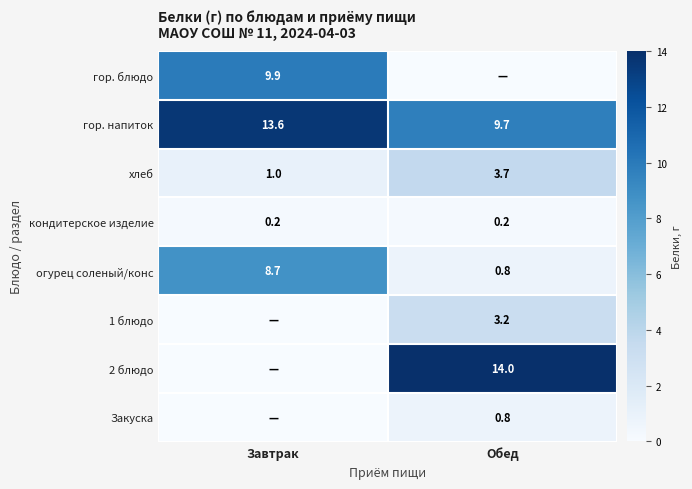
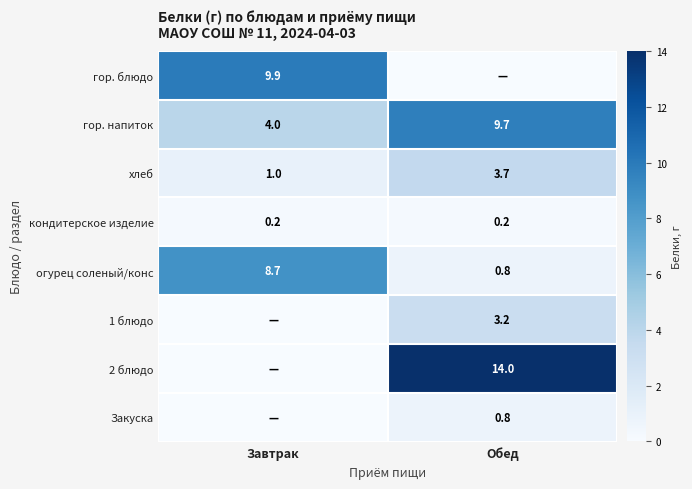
гор. напиток, Завтрак: 13.6 -> 4.0
